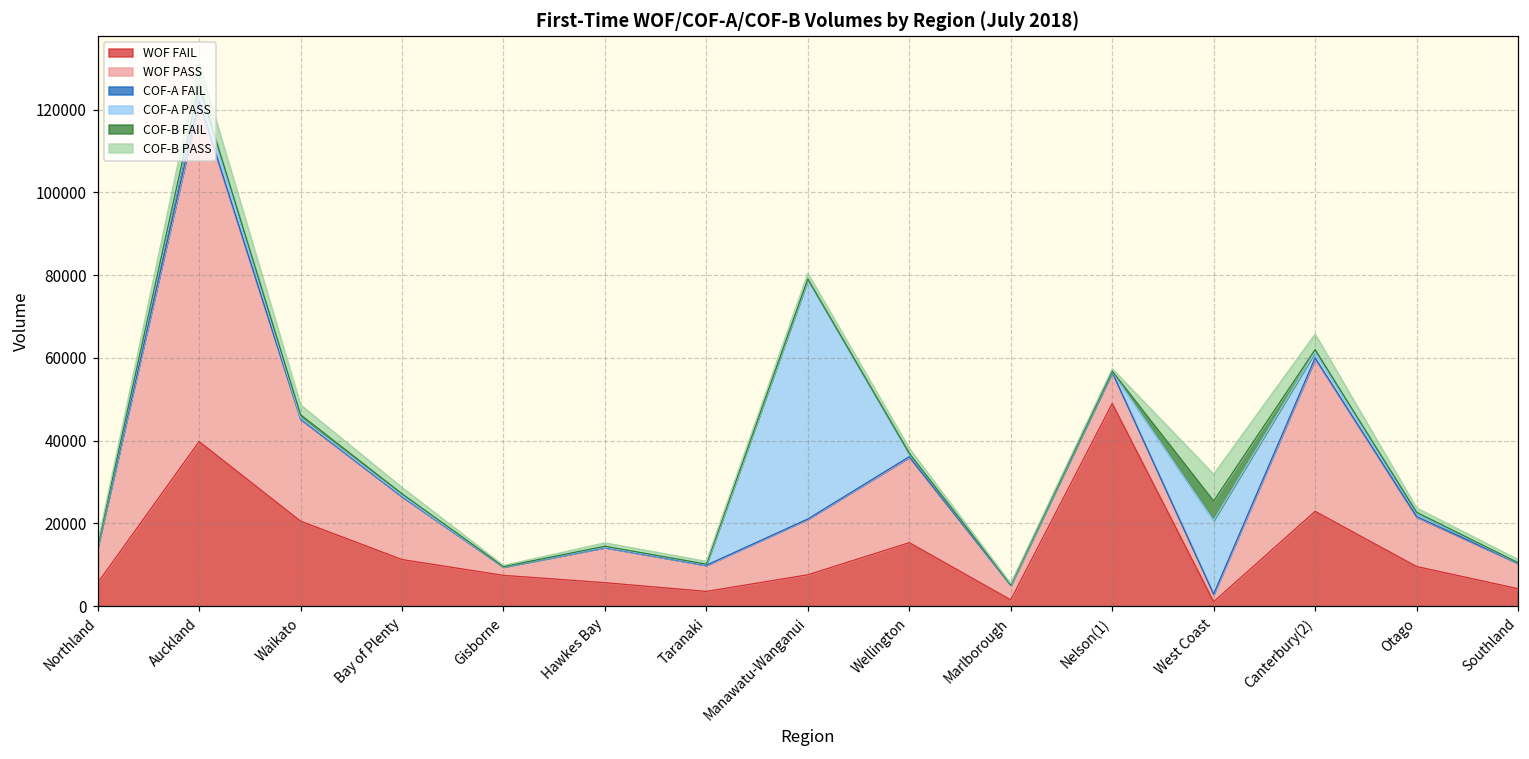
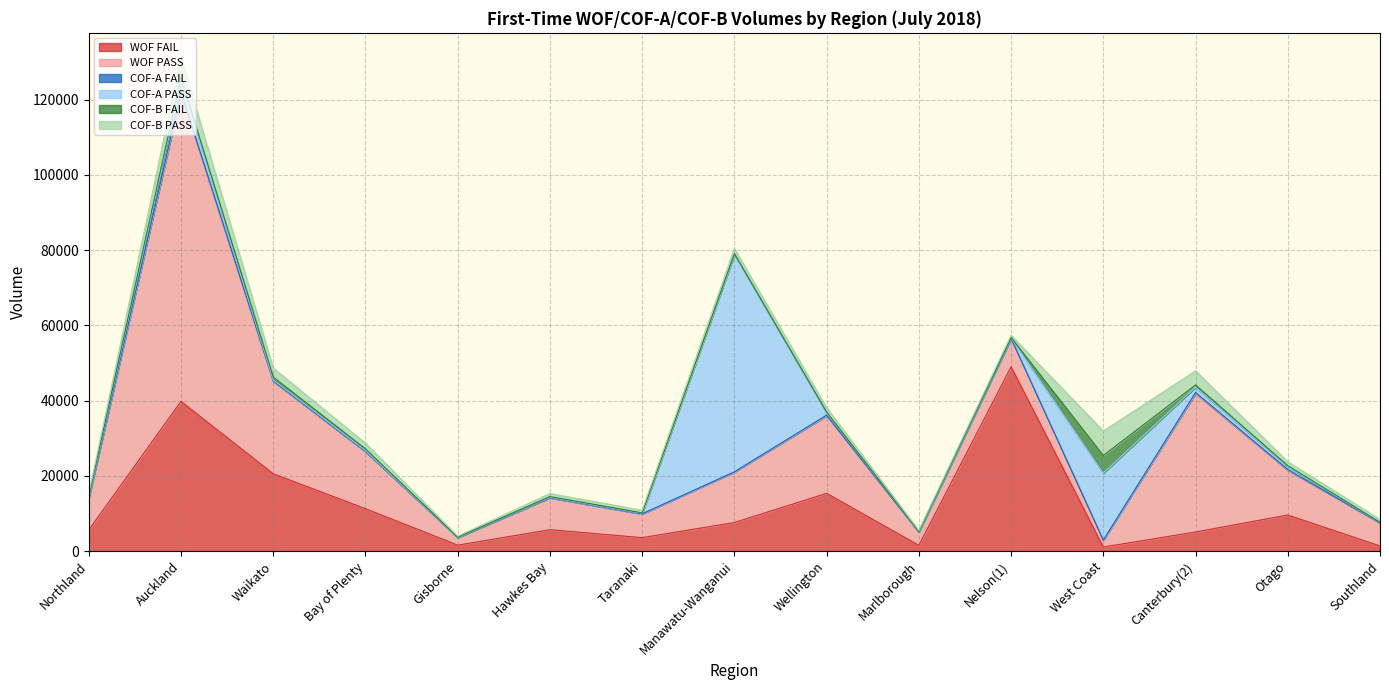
WOF FAIL, Gisborne: 7000 -> 2000
WOF FAIL, Canterbury(2): 23000 -> 5000
WOF FAIL, Southland: 4000 -> 1000
